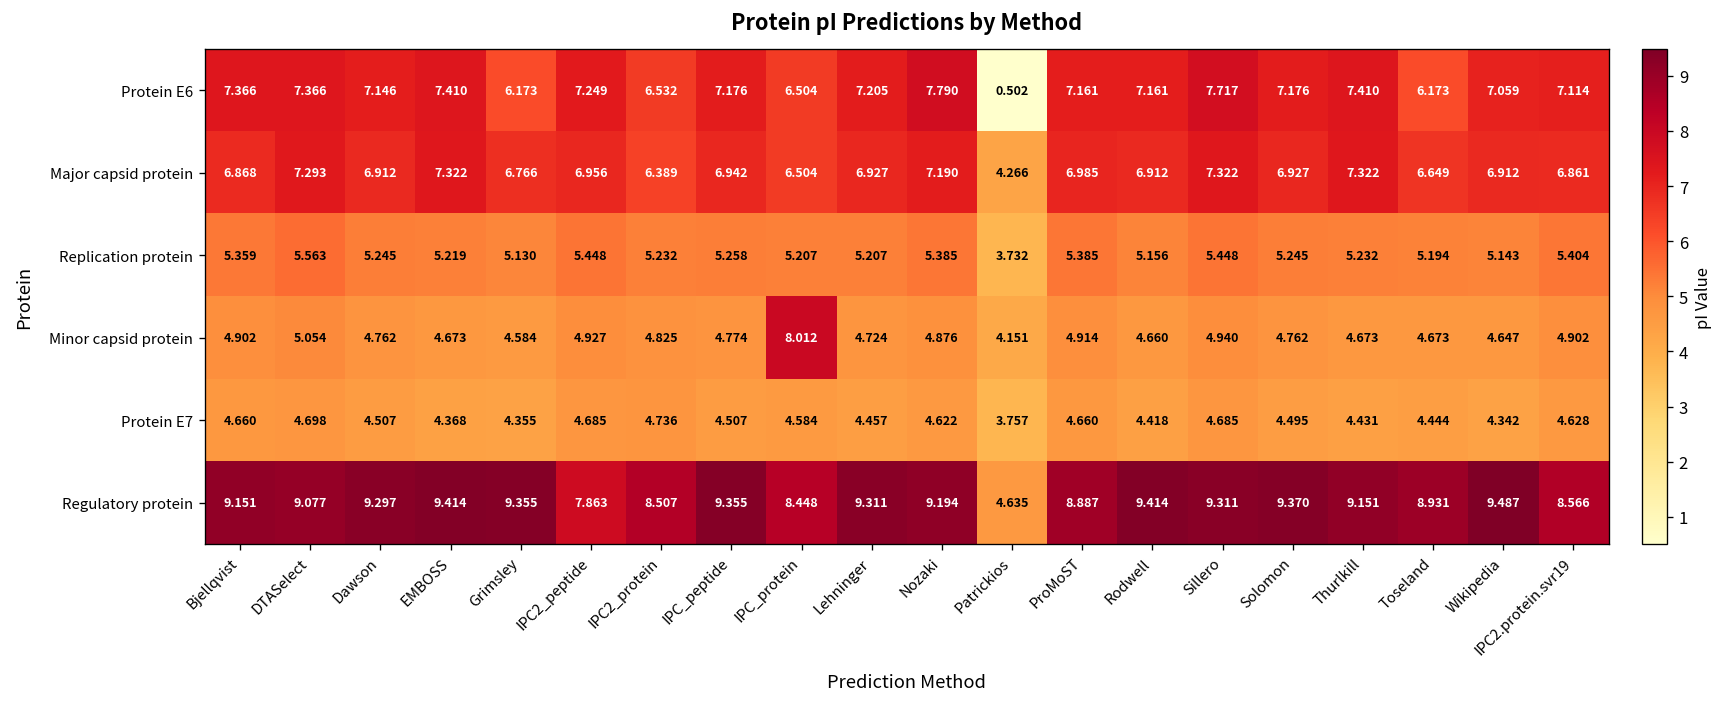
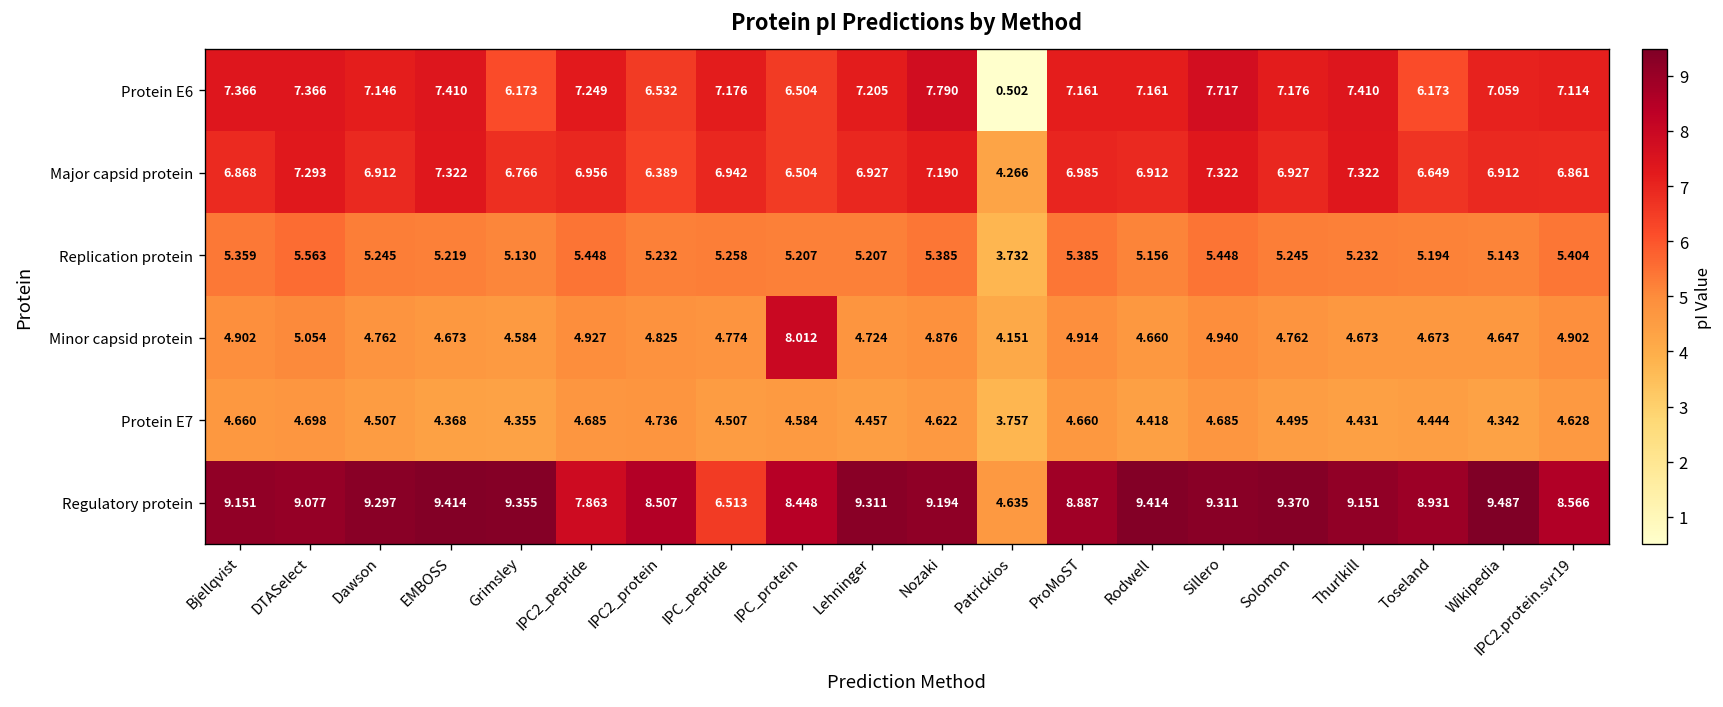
Regulatory protein, IPC_peptide: 9.355 -> 6.513
